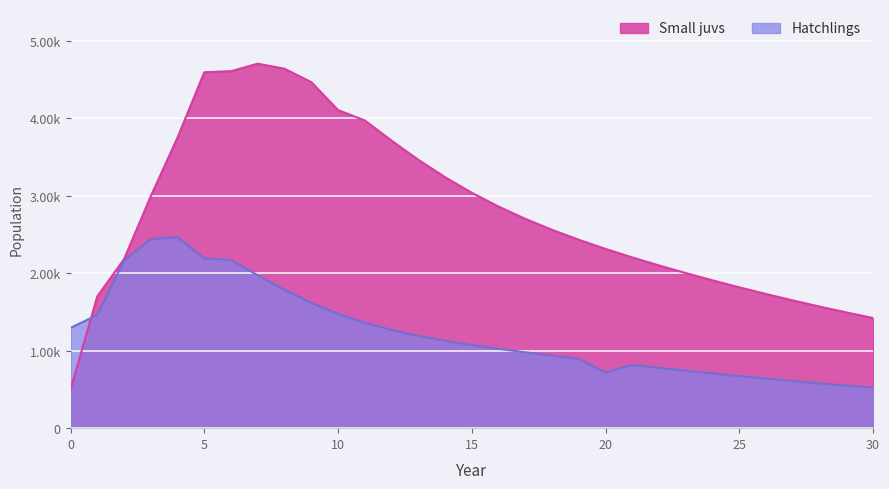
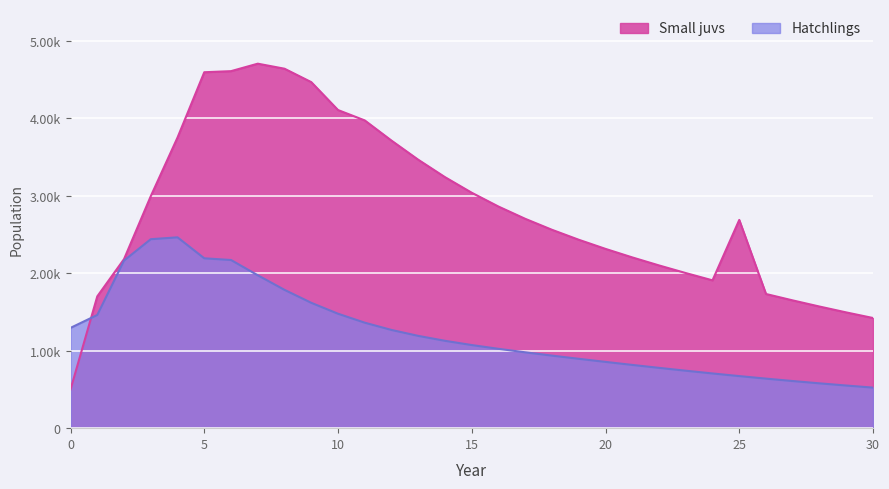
Hatchlings, 20: 700 -> 900
Small juvs, 25: 1800 -> 2700
